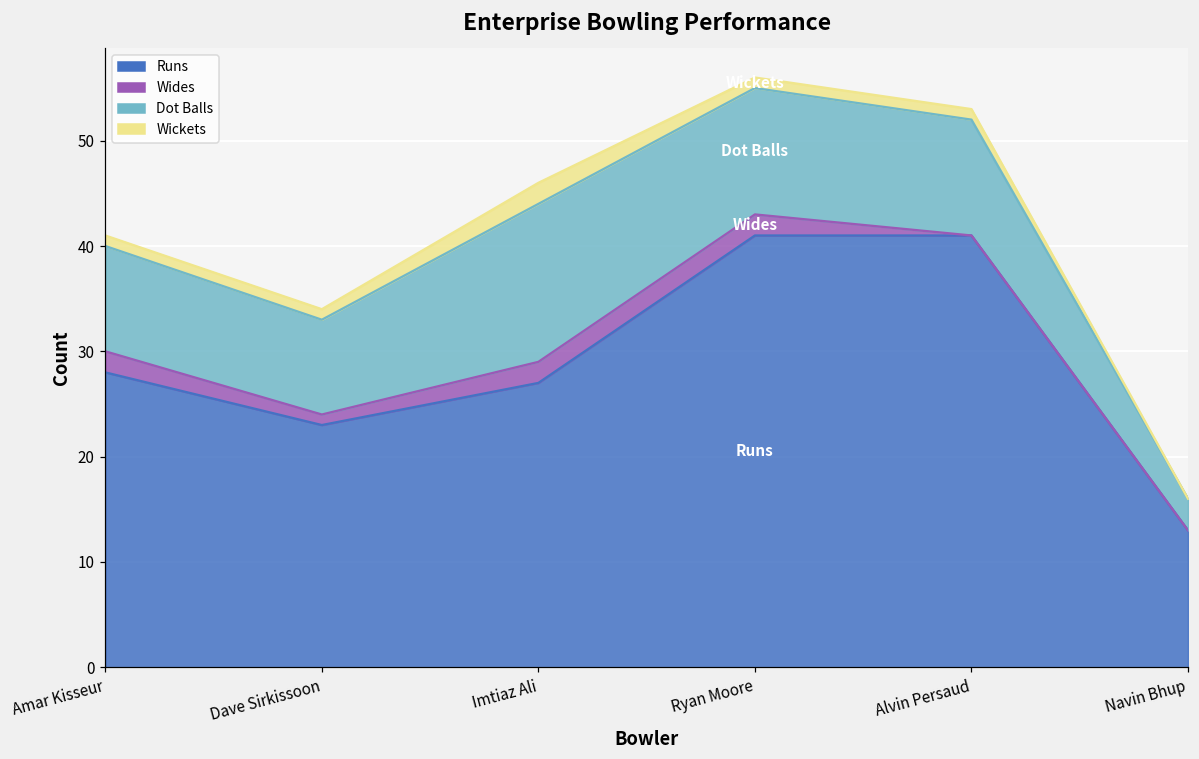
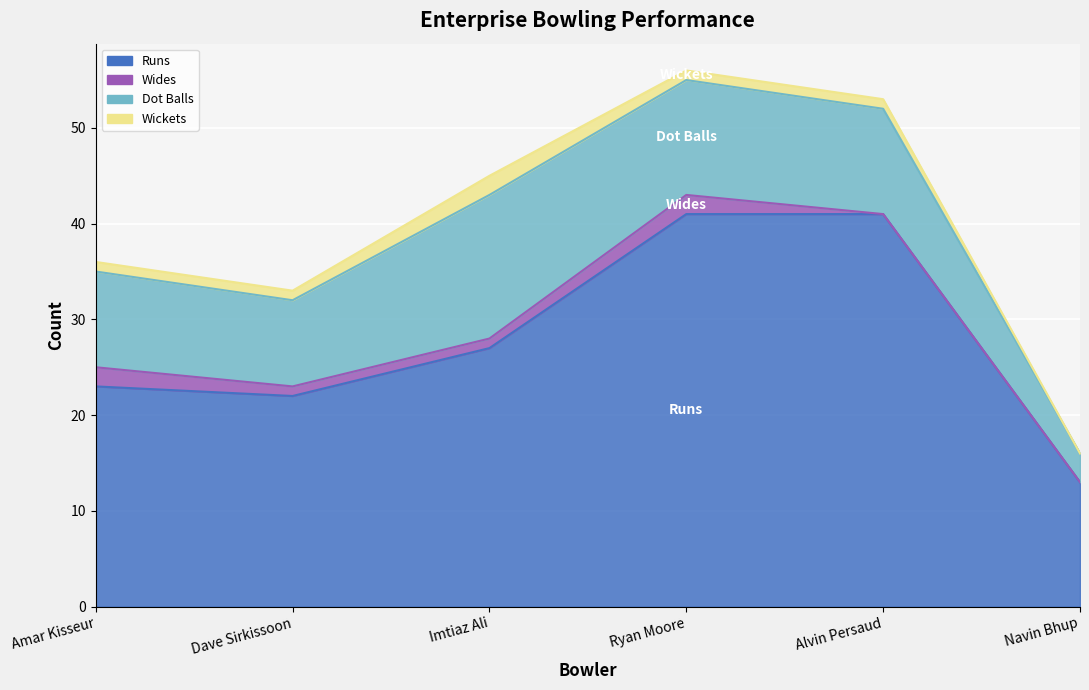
Runs, Amar Kisseur: 28 -> 23
Runs, Dave Sirkissoon: 23 -> 22
Wides, Imtiaz Ali: 2 -> 1
